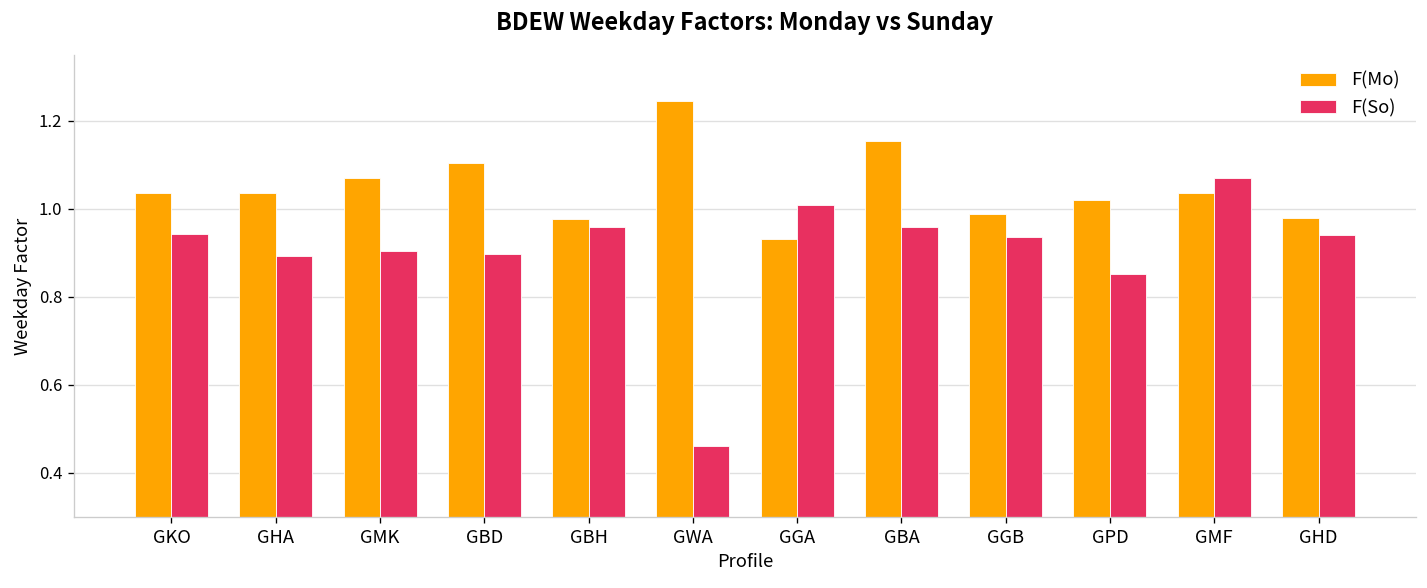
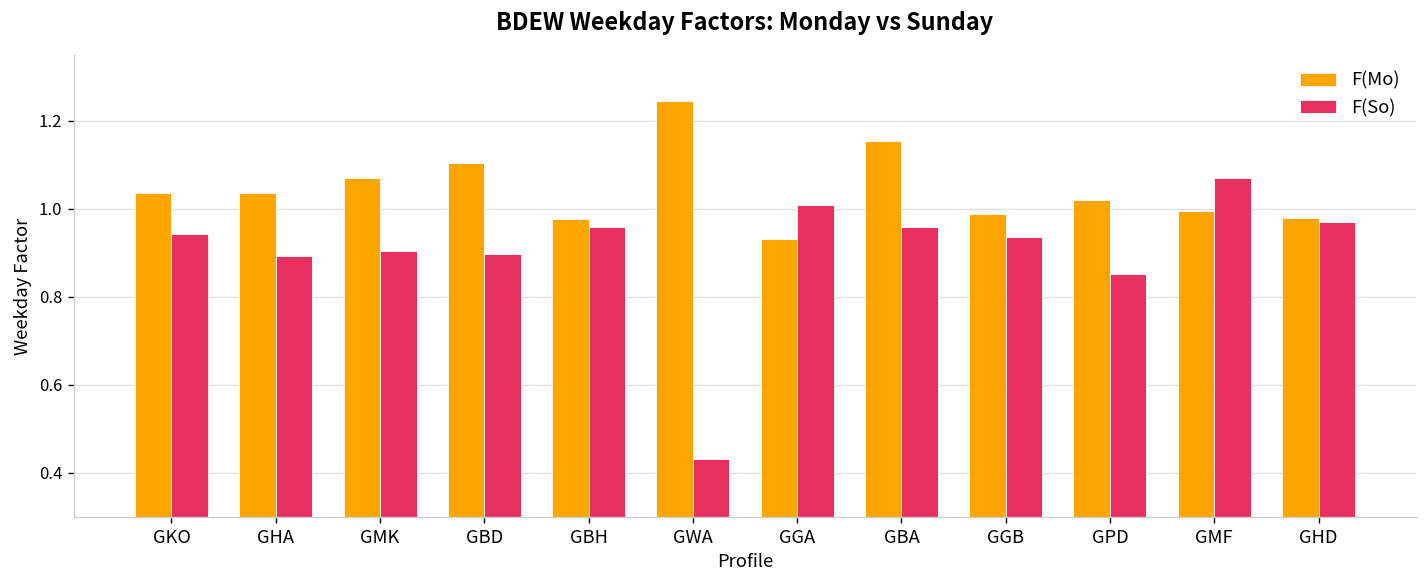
F(So), GWA: 0.46 -> 0.43
F(Mo), GMF: 1.04 -> 0.99
F(So), GHD: 0.94 -> 0.97
